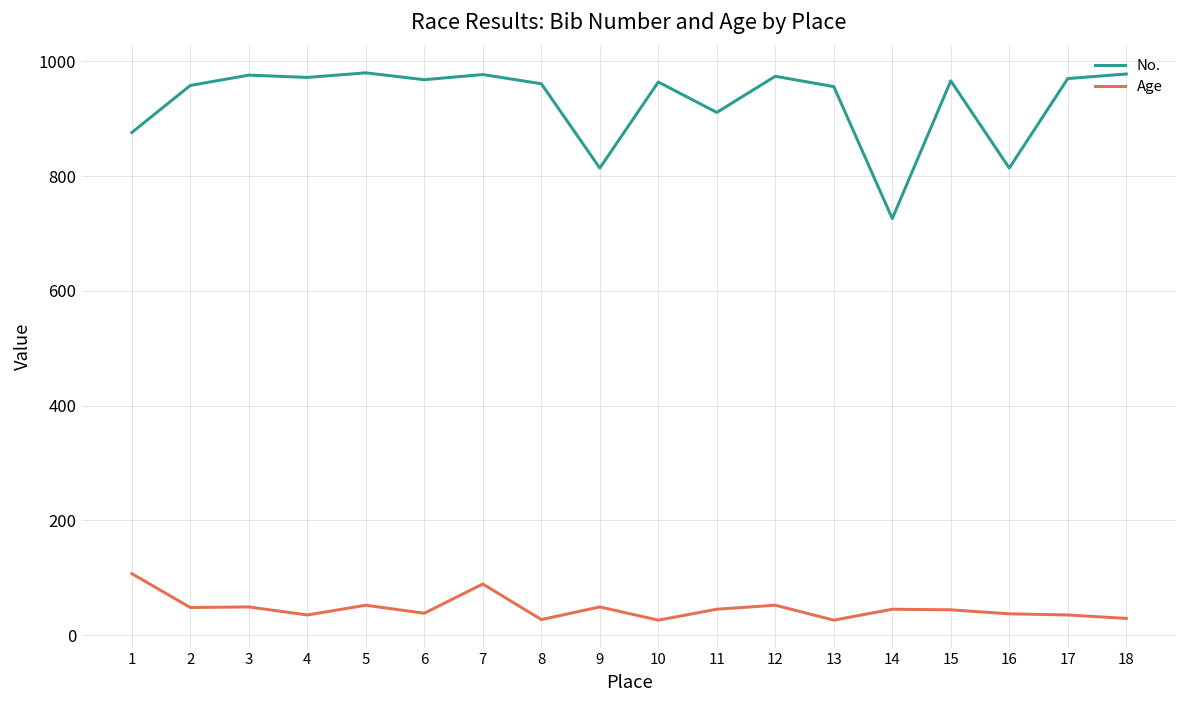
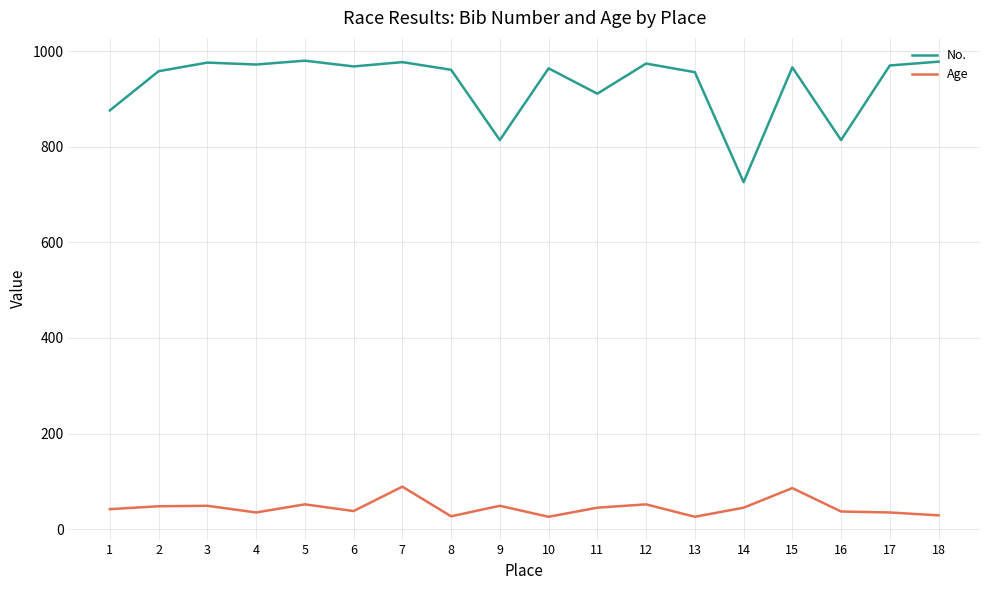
Age, 1: 110 -> 40
Age, 15: 40 -> 90
